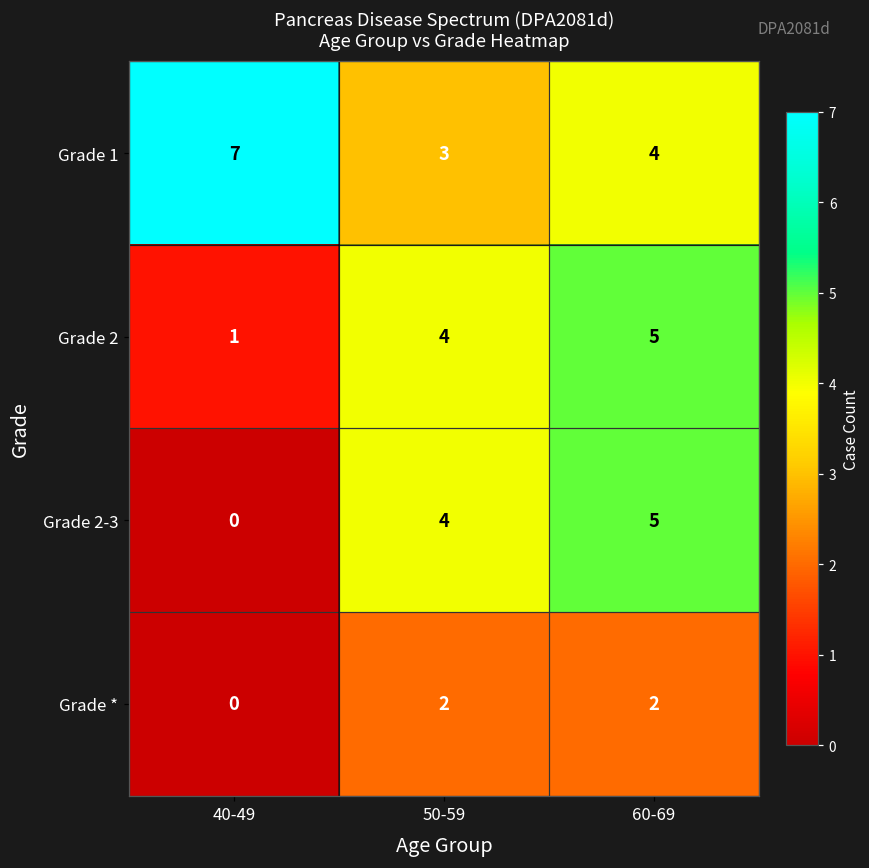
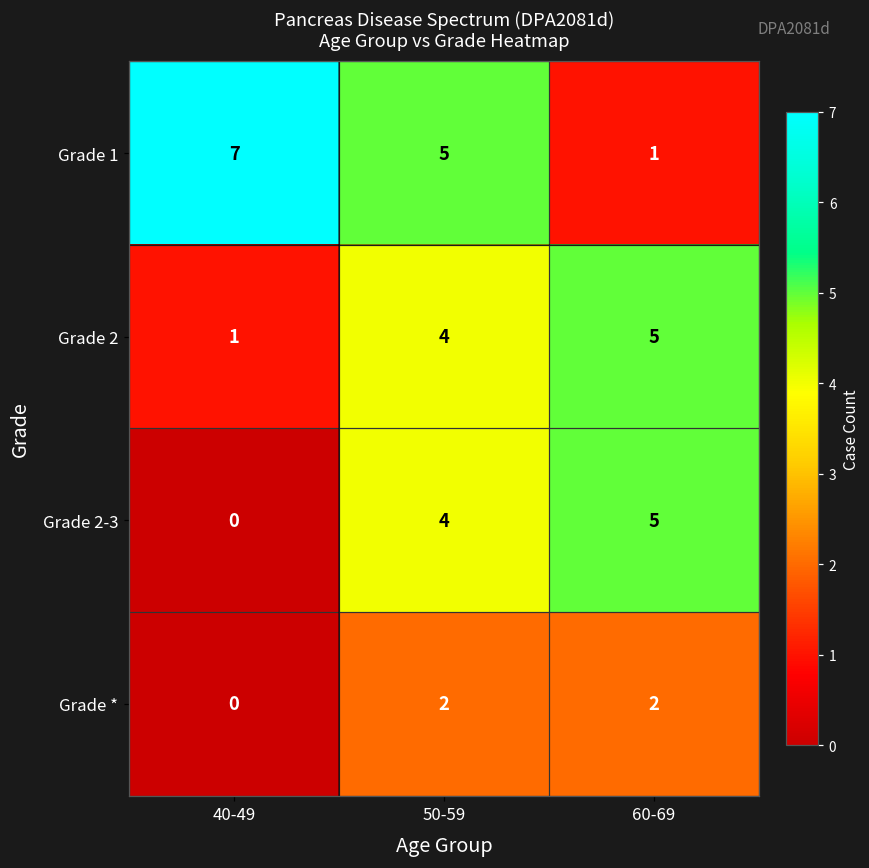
Grade 1, 50-59: 3 -> 5
Grade 1, 60-69: 4 -> 1
